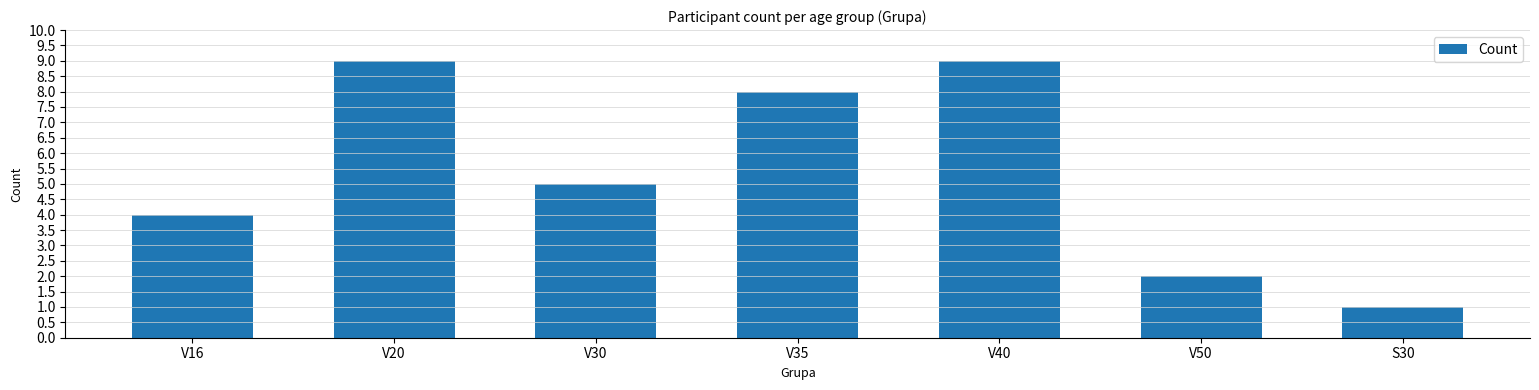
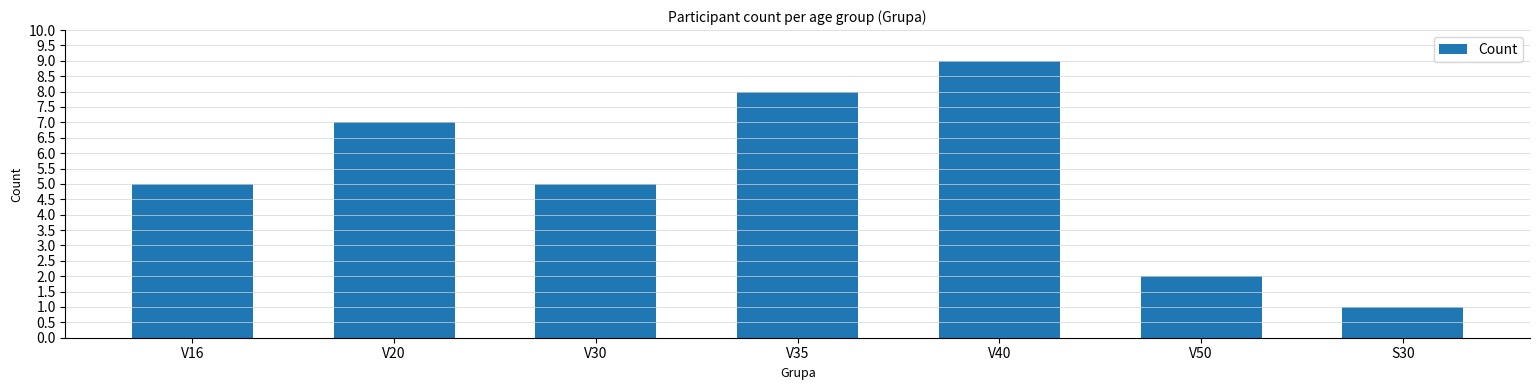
V16: 4 -> 5
V20: 9 -> 7
